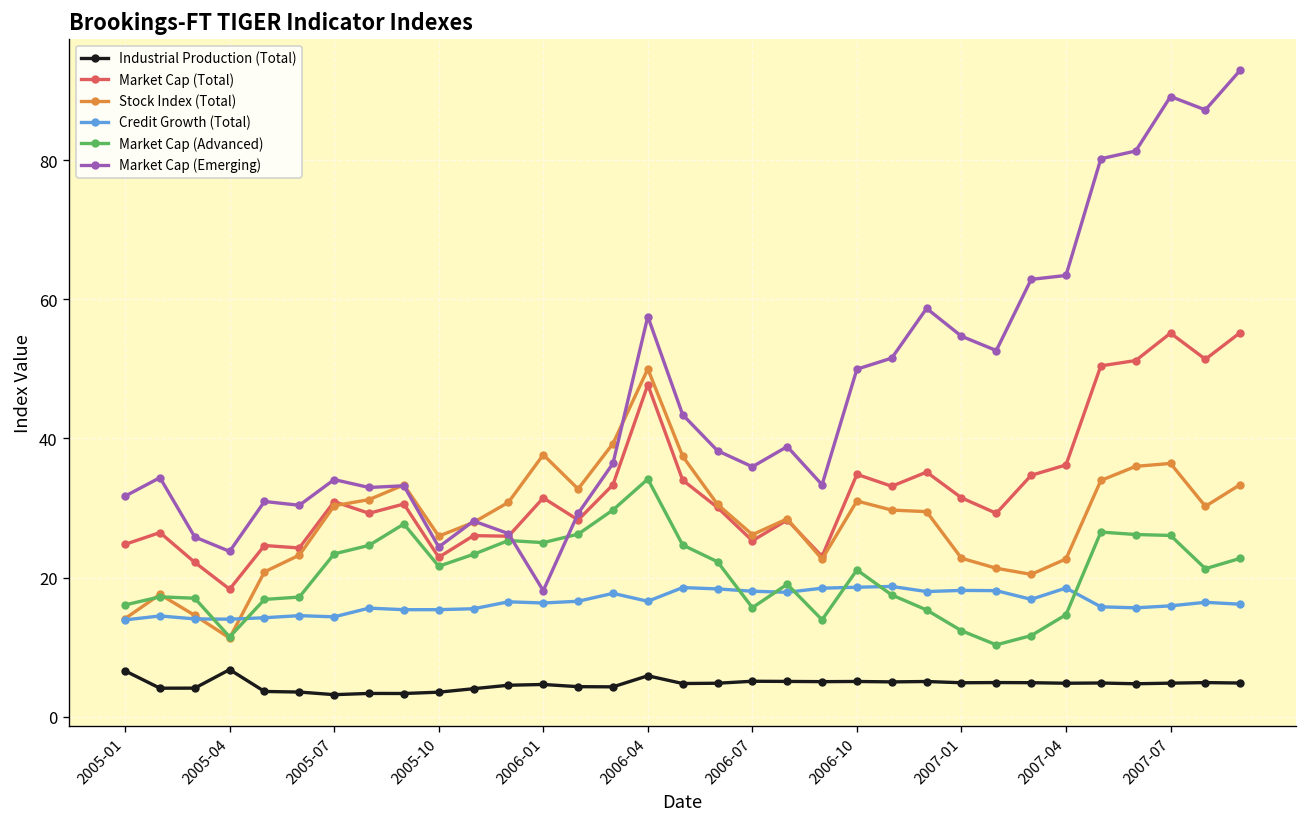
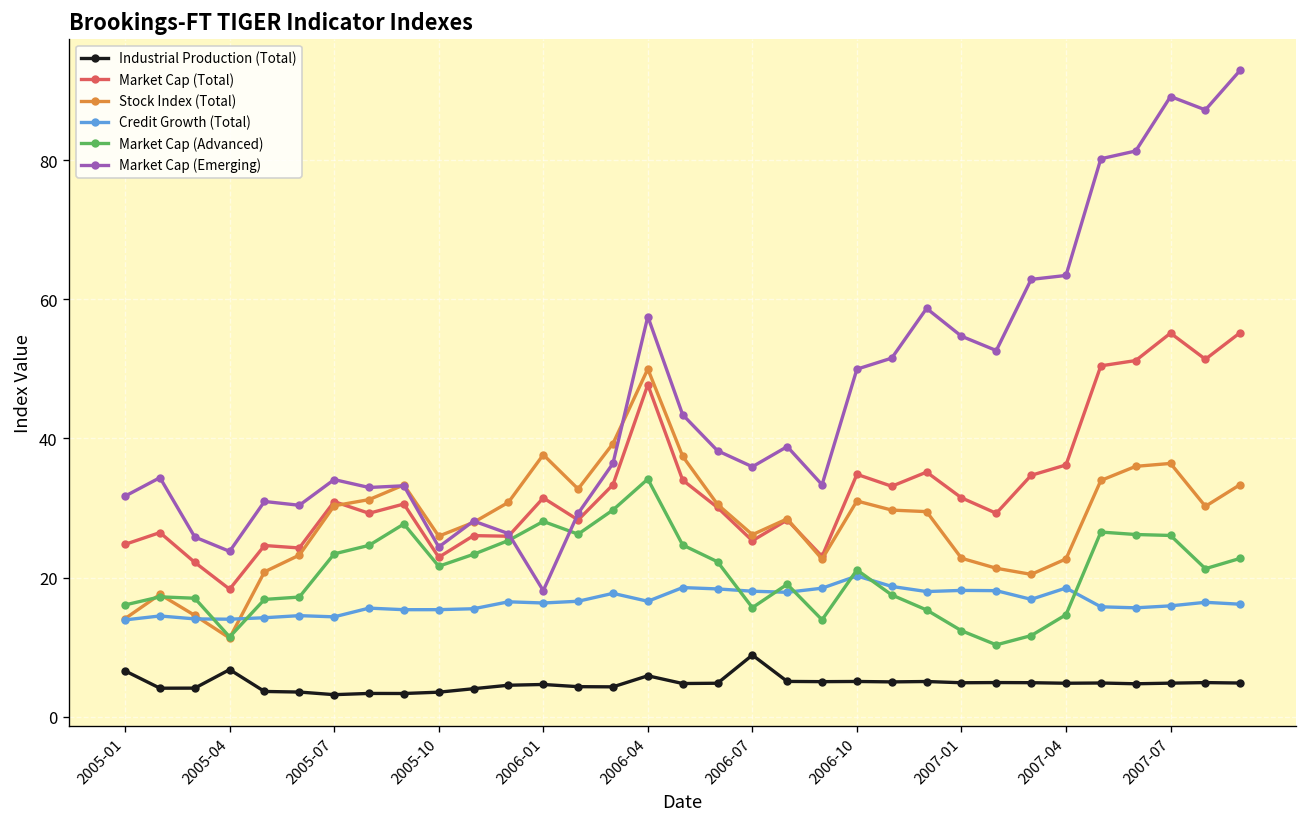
Market Cap (Advanced), 2006-01: 25 -> 28
Industrial Production (Total), 2006-07: 5 -> 9
Credit Growth (Total), 2006-10: 19 -> 20
